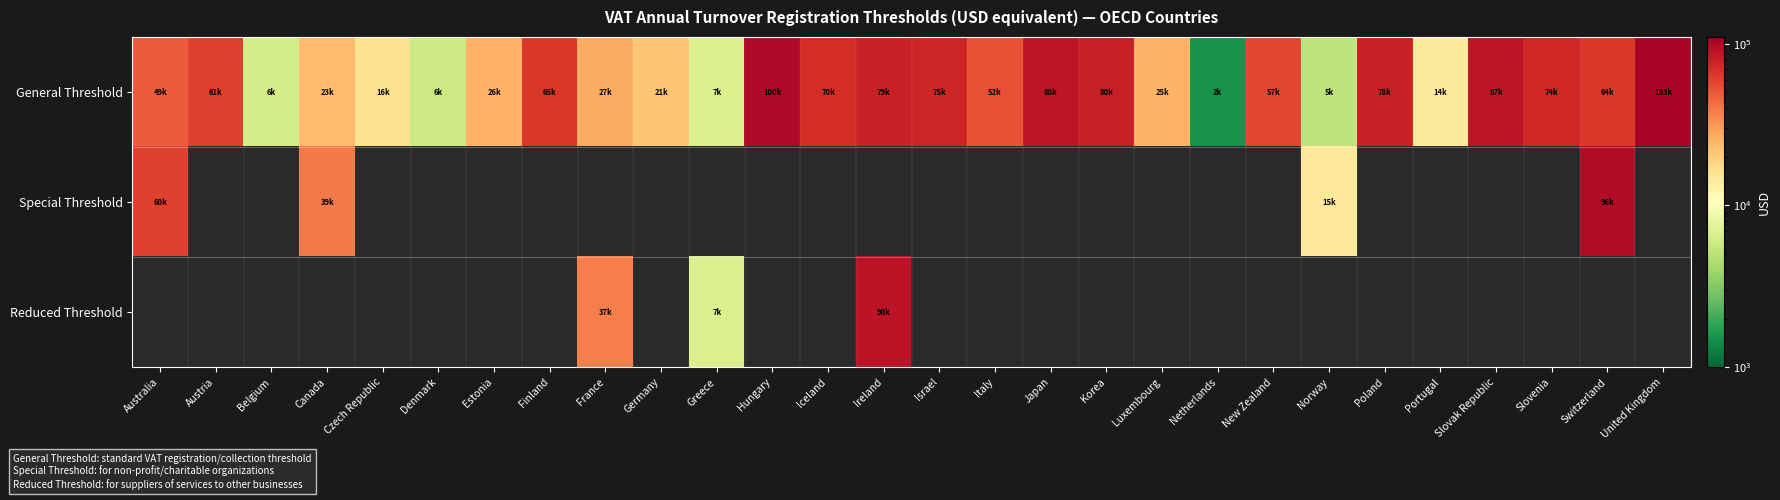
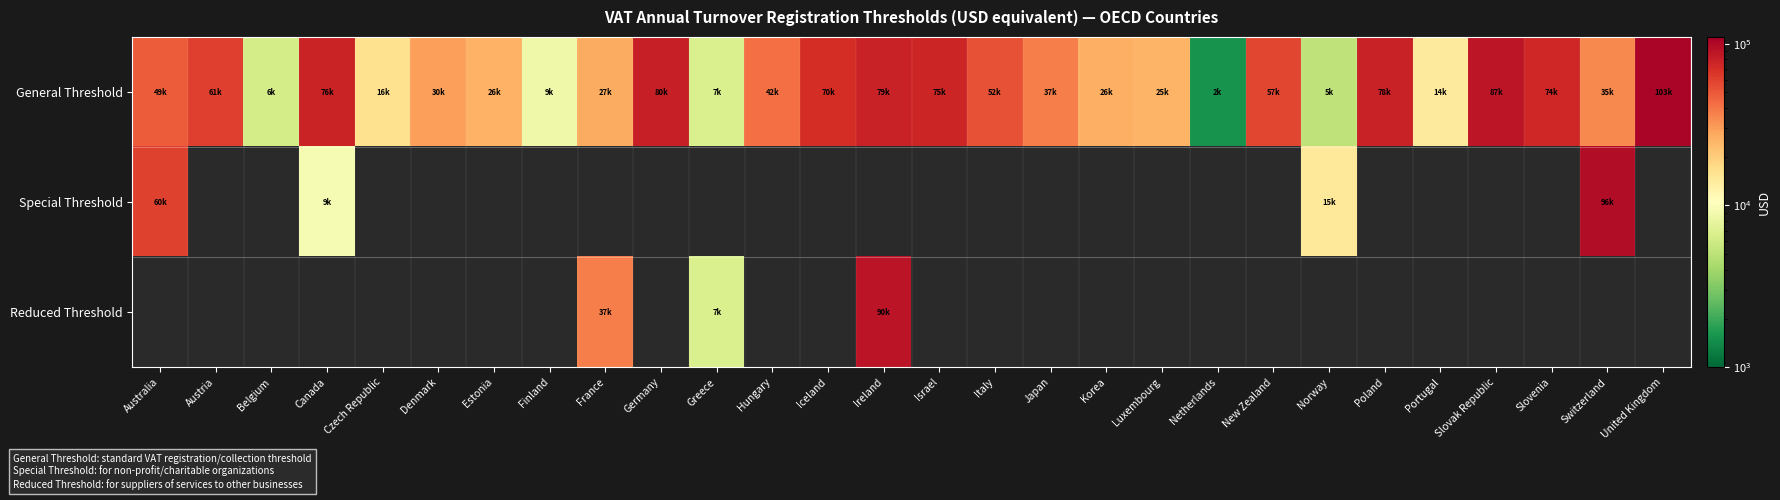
General Threshold, Canada: 23k -> 76k
General Threshold, Denmark: 6k -> 30k
General Threshold, Finland: 65k -> 9k
General Threshold, Germany: 21k -> 80k
General Threshold, Hungary: 100k -> 42k
General Threshold, Japan: 88k -> 37k
General Threshold, Korea: 80k -> 26k
General Threshold, Switzerland: 64k -> 35k
Special Threshold, Canada: 39k -> 9k
